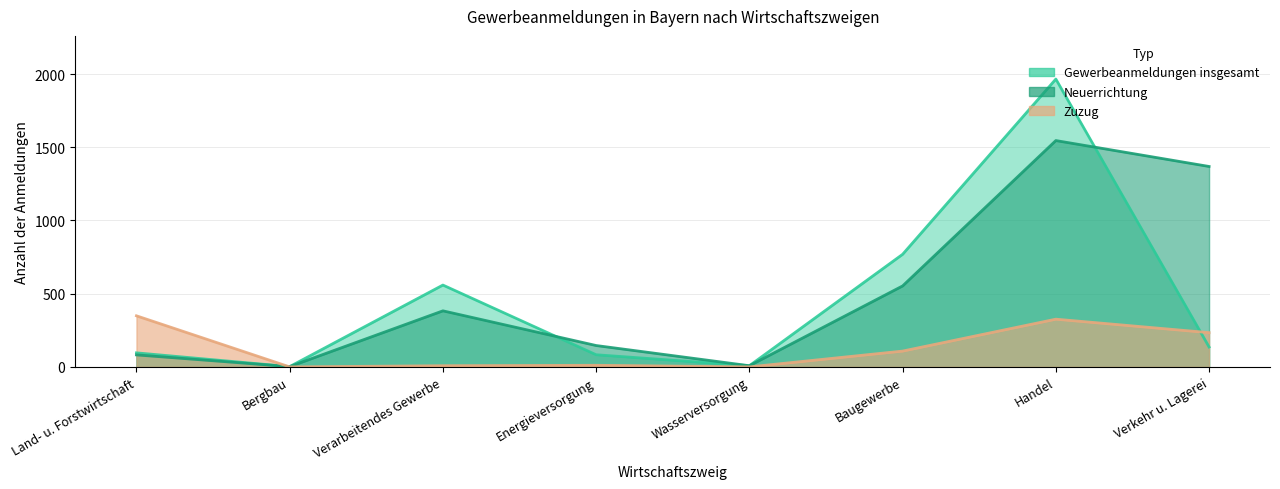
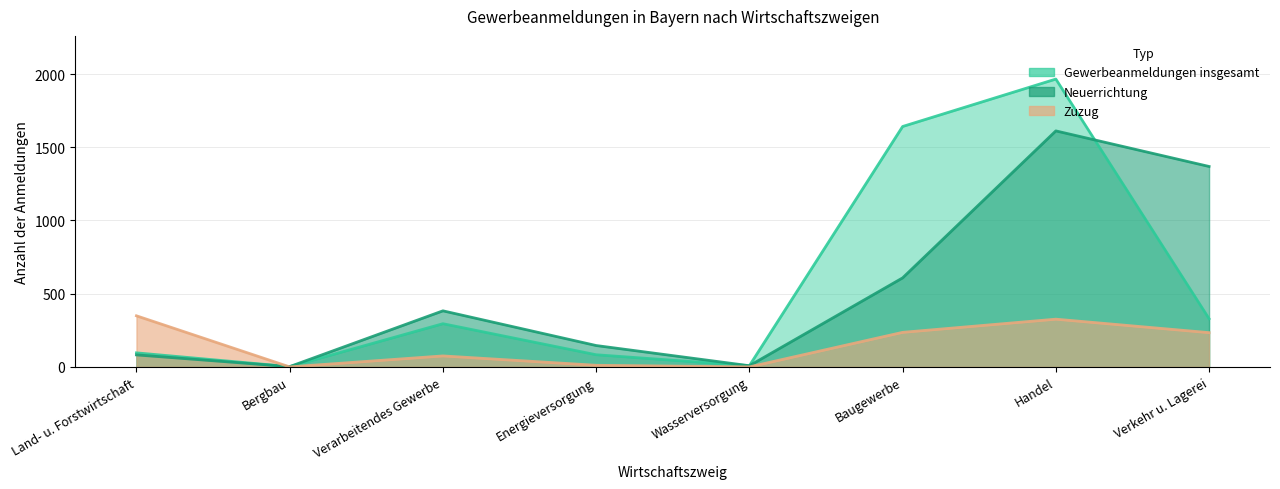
Gewerbeanmeldungen insgesamt, Verarbeitendes Gewerbe: 560 -> 300
Zuzug, Verarbeitendes Gewerbe: 10 -> 80
Gewerbeanmeldungen insgesamt, Baugewerbe: 770 -> 1640
Neuerrichtung, Baugewerbe: 550 -> 610
Zuzug, Baugewerbe: 110 -> 240
Neuerrichtung, Handel: 1550 -> 1610
Gewerbeanmeldungen insgesamt, Verkehr u. Lagerei: 140 -> 330
